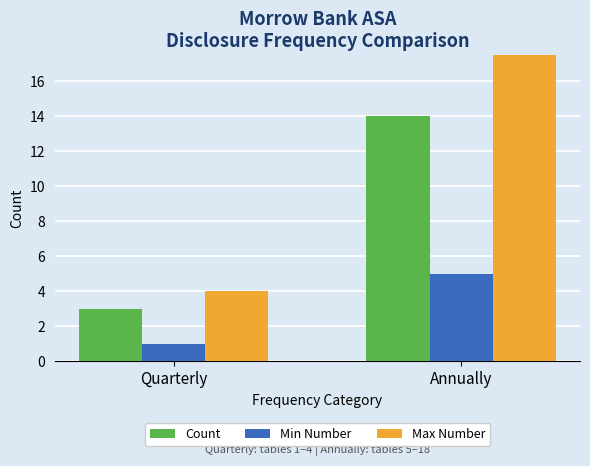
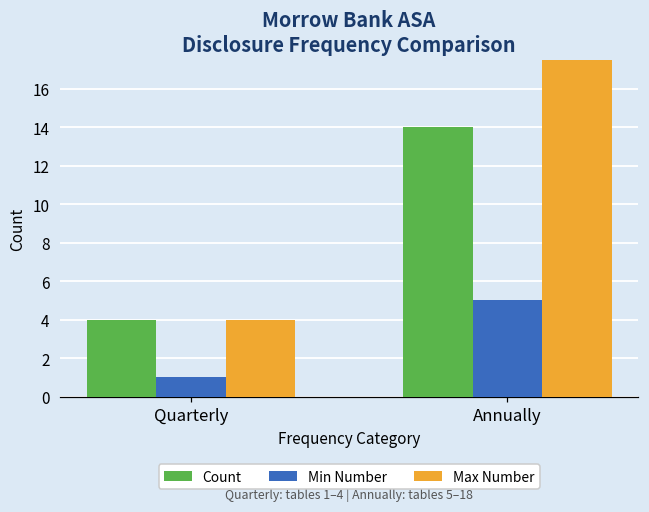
Count, Quarterly: 3 -> 4
